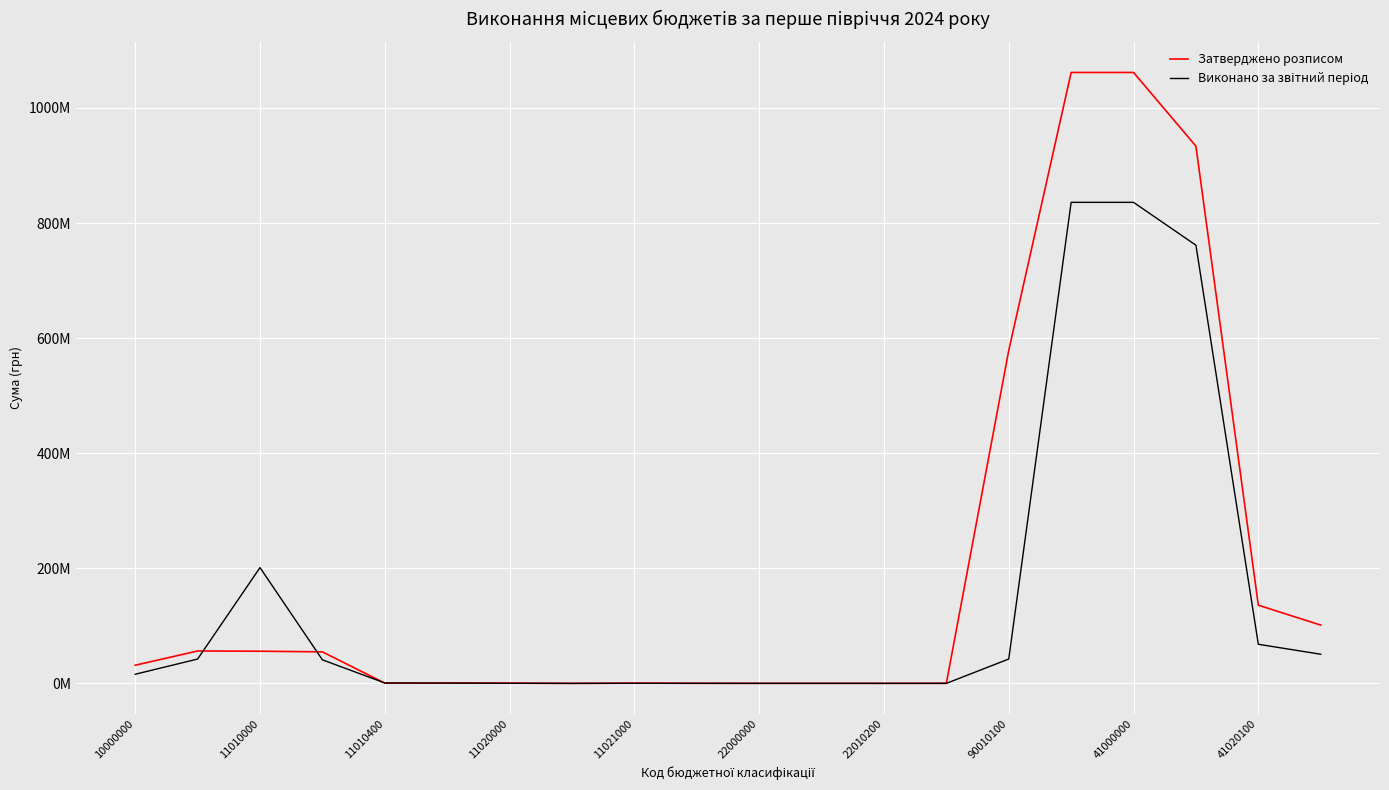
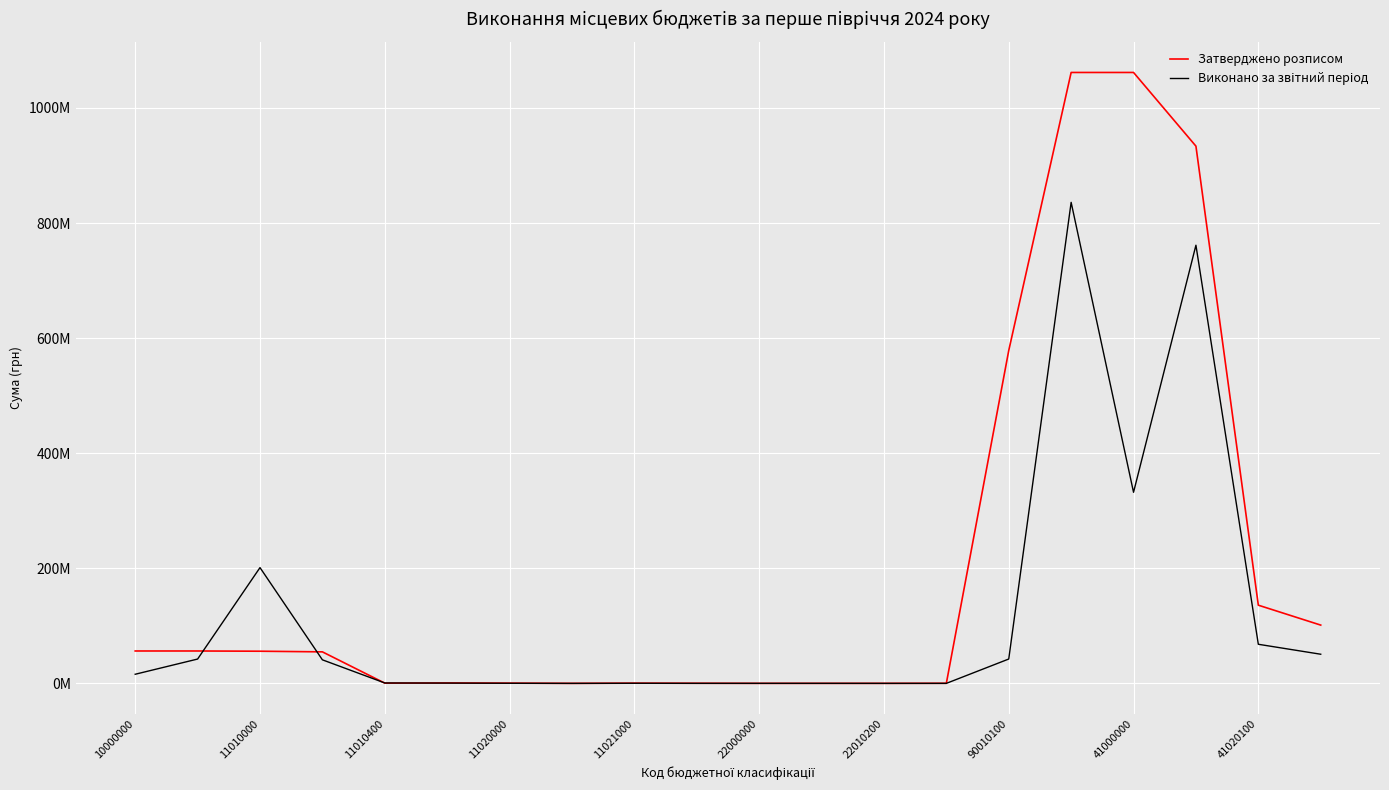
Затверджено розписом, 10000000: 30000000 -> 60000000
Виконано за звітний період, 41000000: 840000000 -> 330000000
